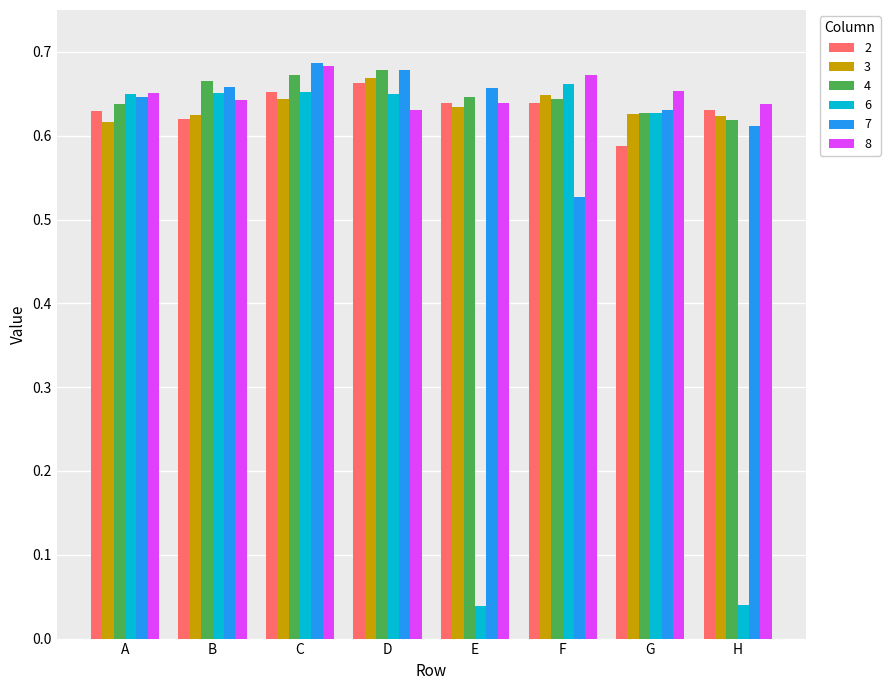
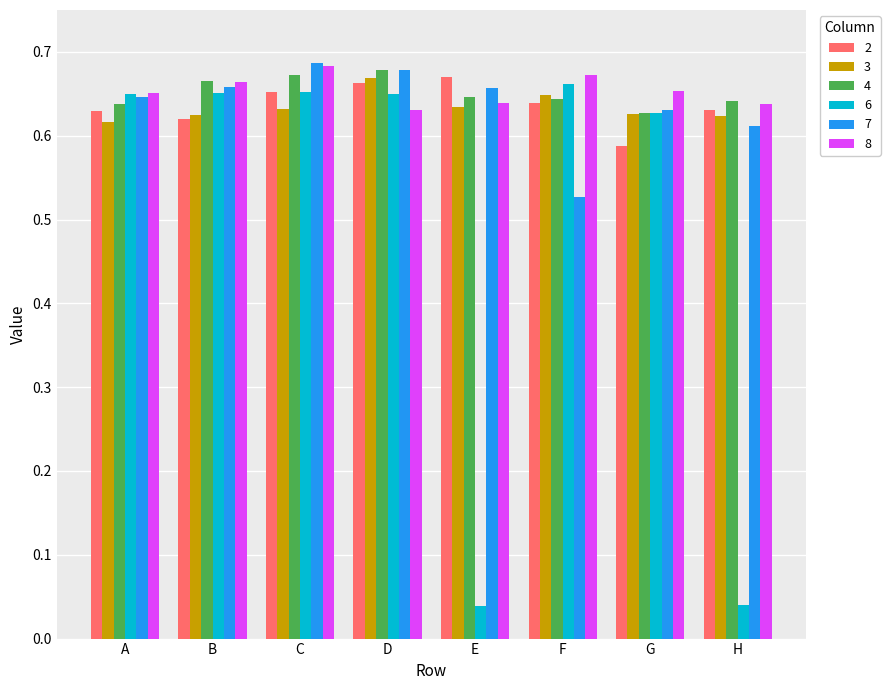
8, B: 0.64 -> 0.66
3, C: 0.64 -> 0.63
2, E: 0.64 -> 0.67
4, H: 0.62 -> 0.64
